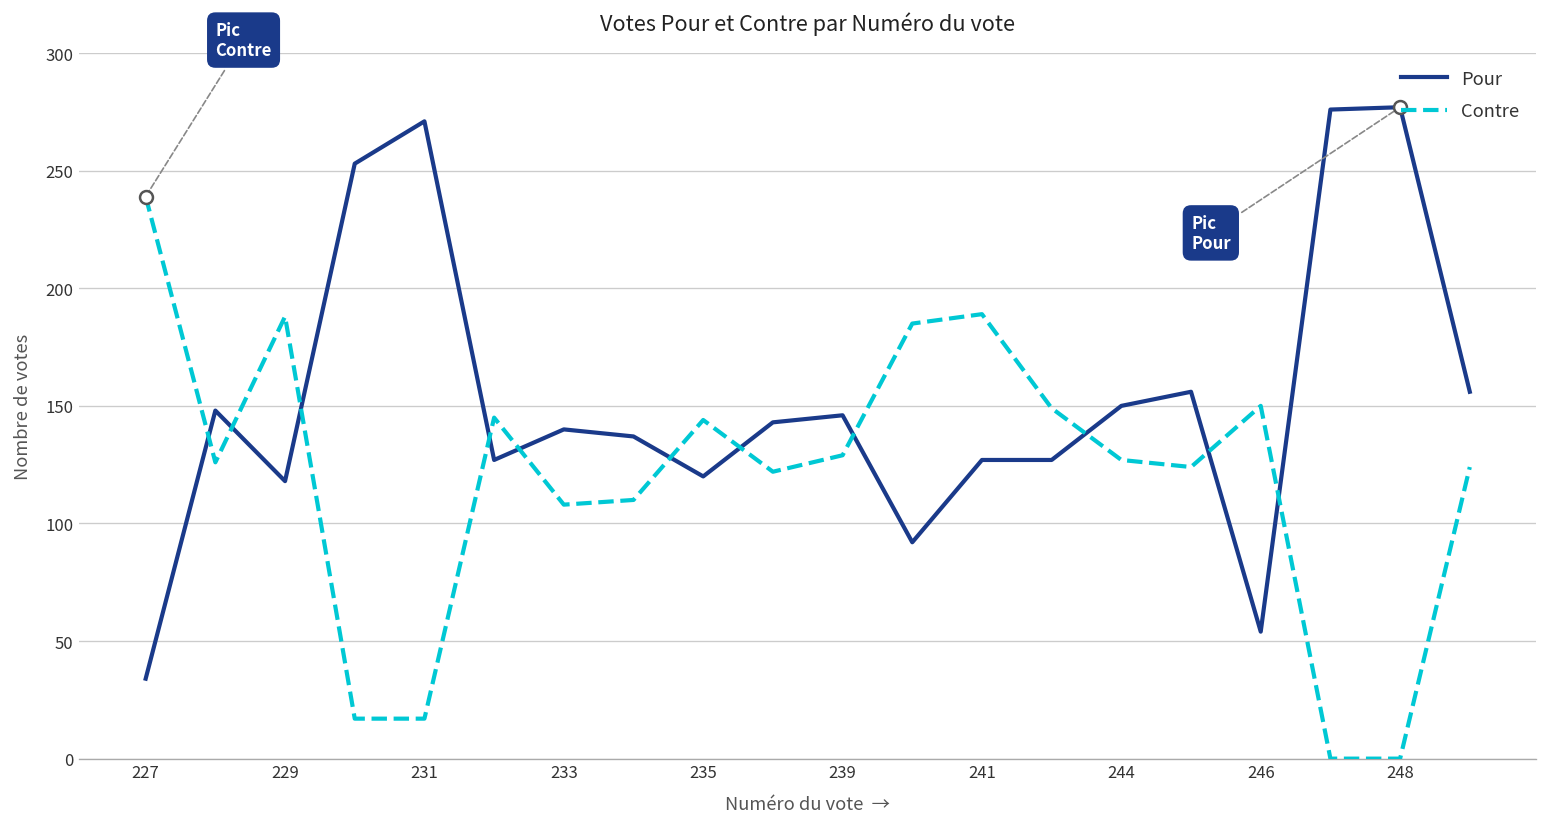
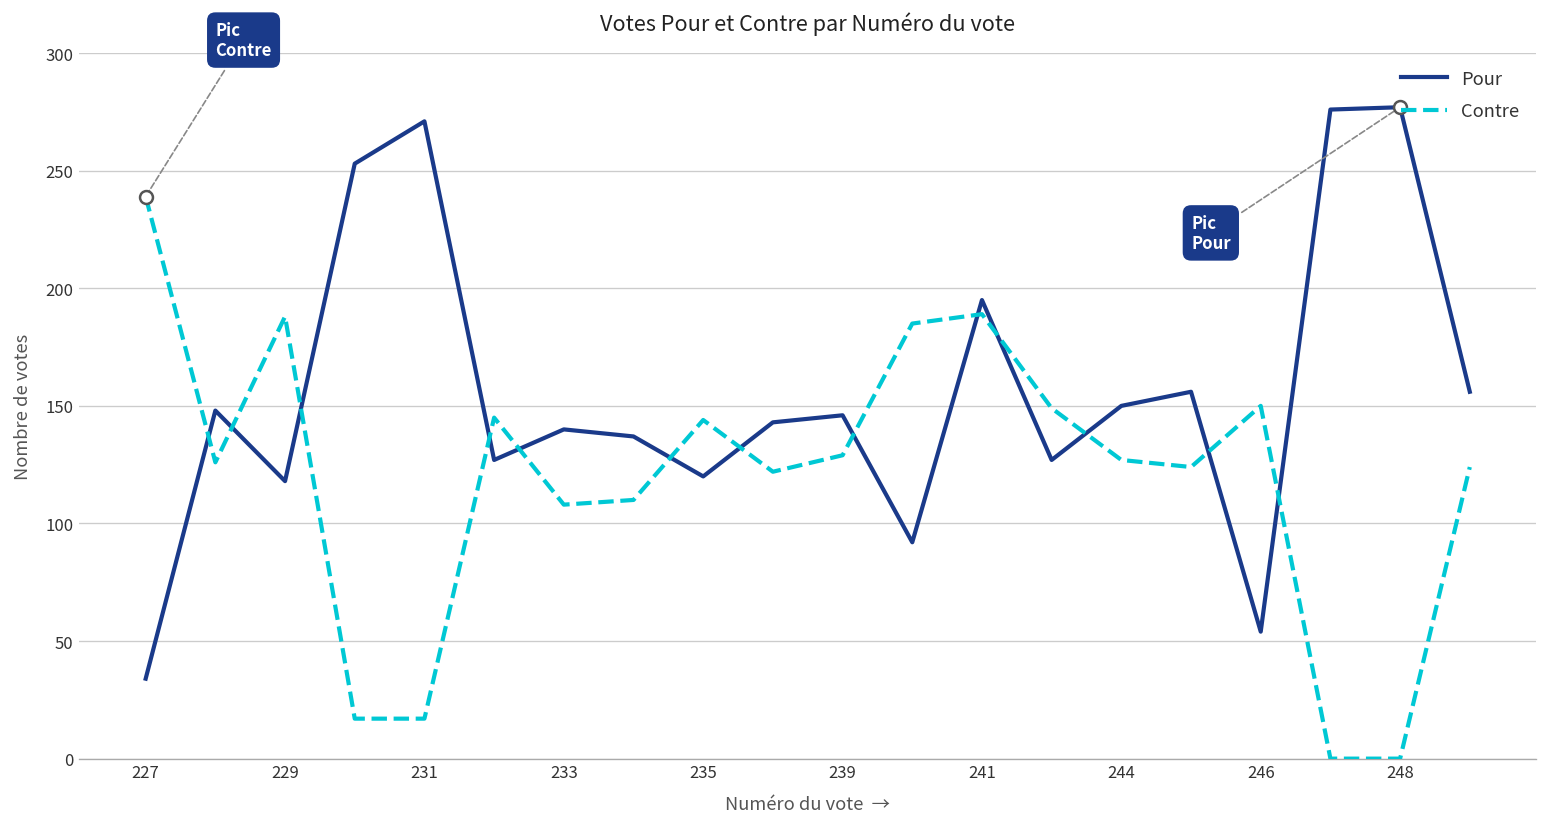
Pour, 241: 127 -> 195
